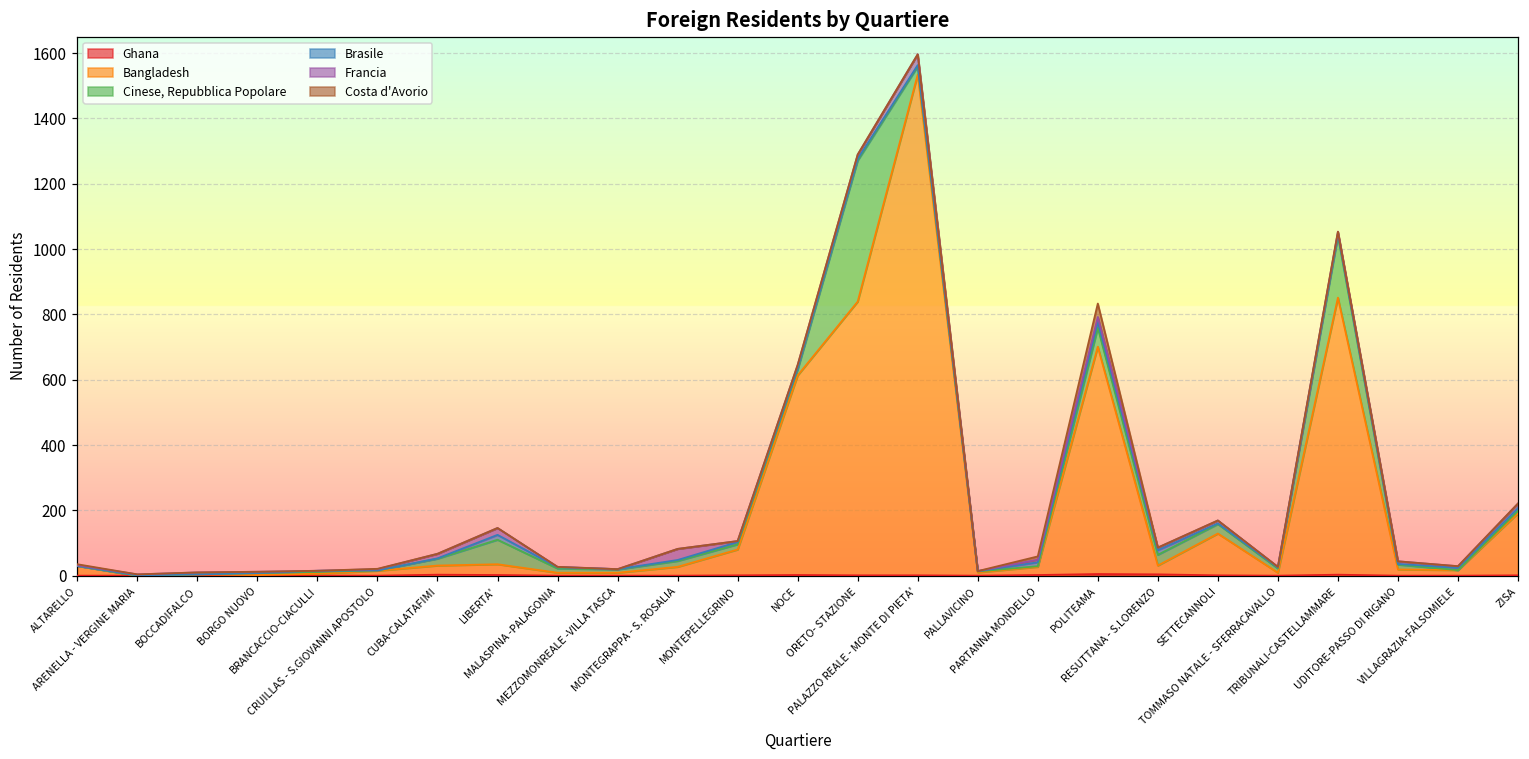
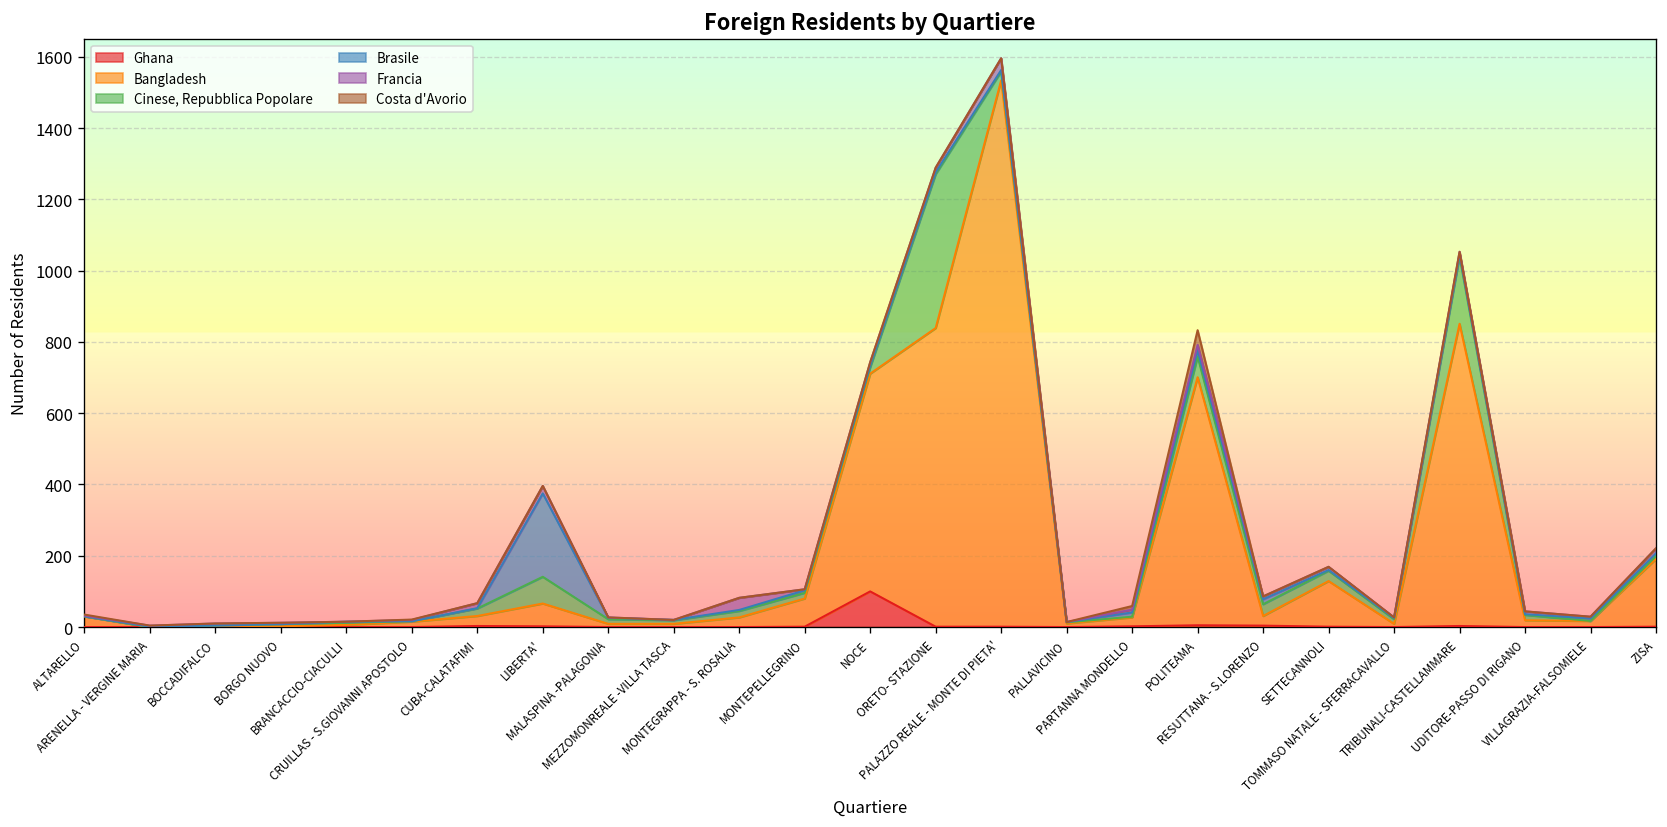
Bangladesh, LIBERTA': 30 -> 60
Brasile, LIBERTA': 20 -> 230
Ghana, NOCE: 0 -> 100
